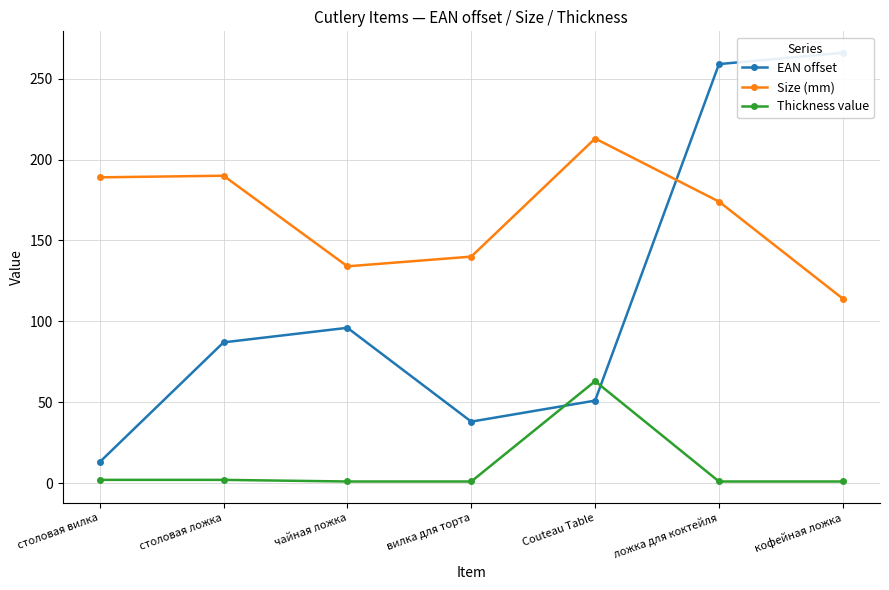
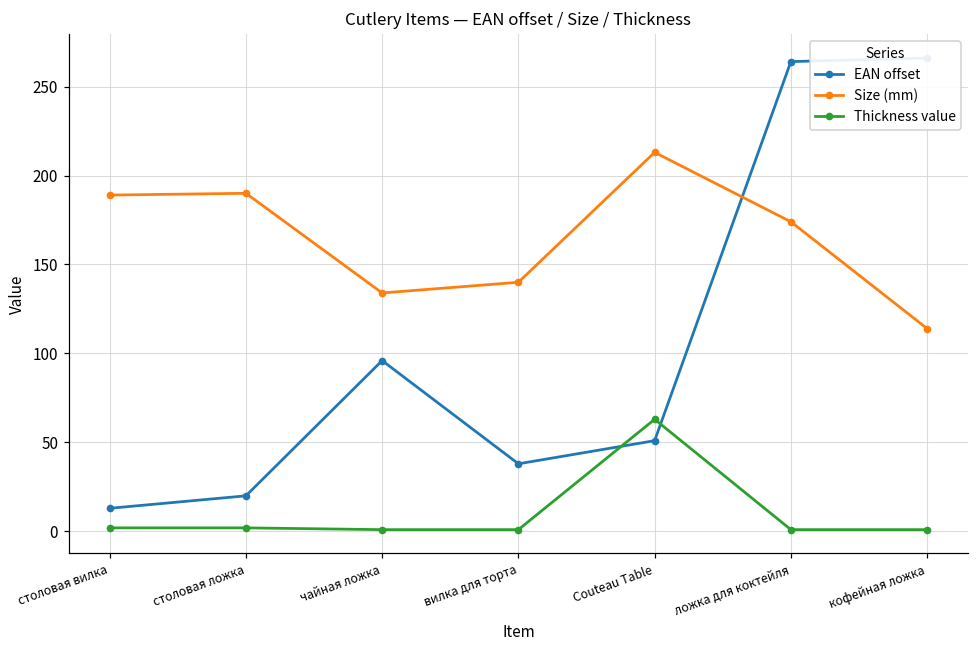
EAN offset, столовая ложка: 87 -> 20
EAN offset, ложка для коктейля: 259 -> 264
